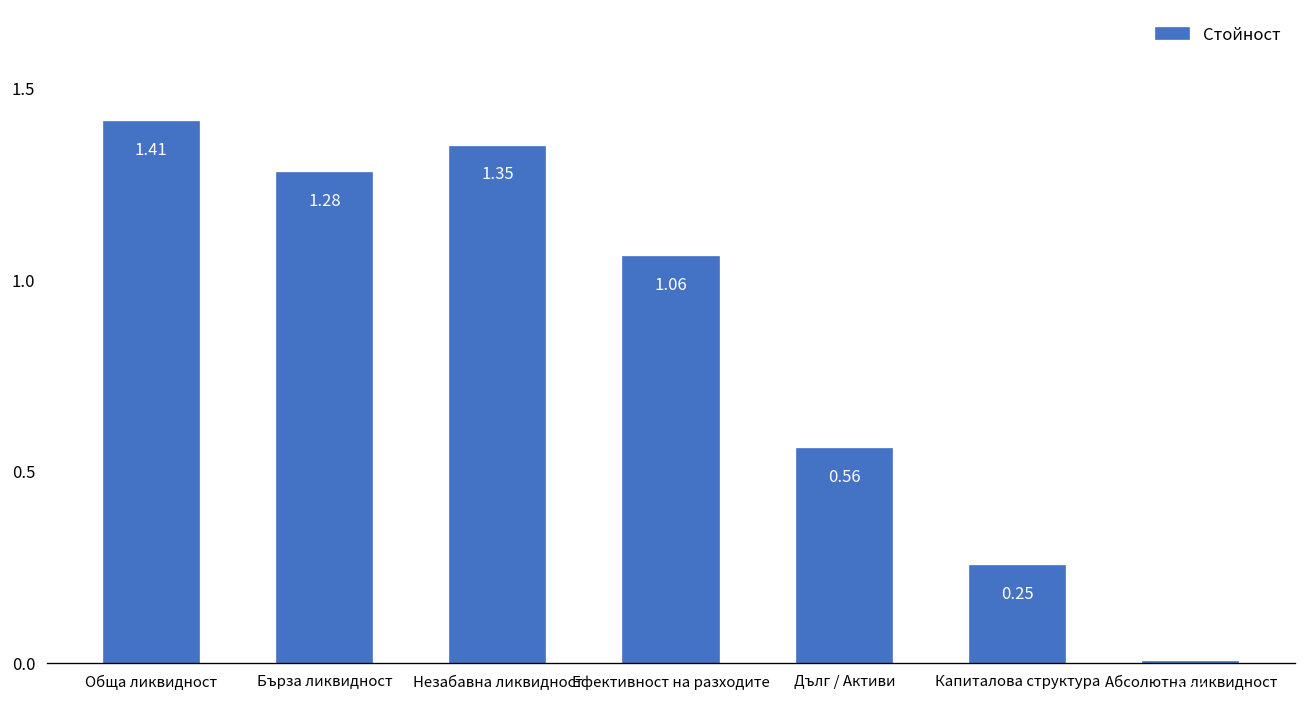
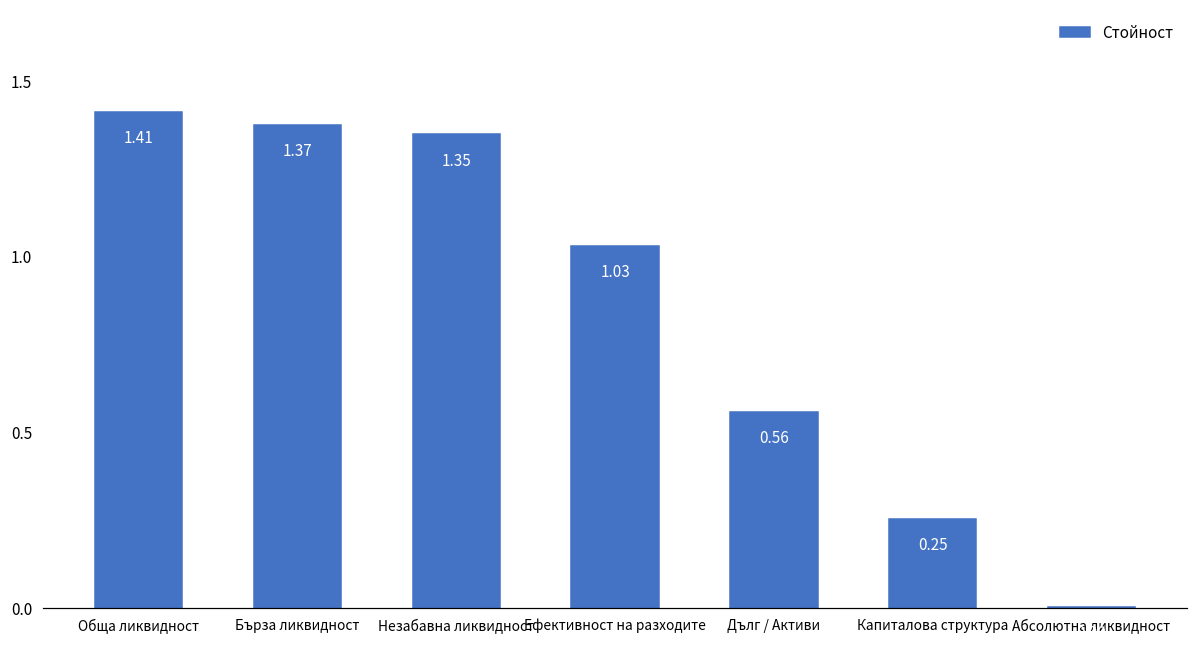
Бърза ликвидност: 1.28 -> 1.37
Ефективност на разходите: 1.06 -> 1.03
